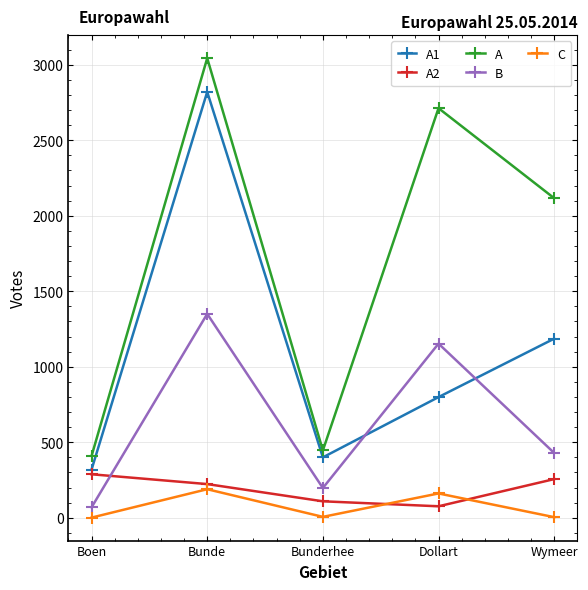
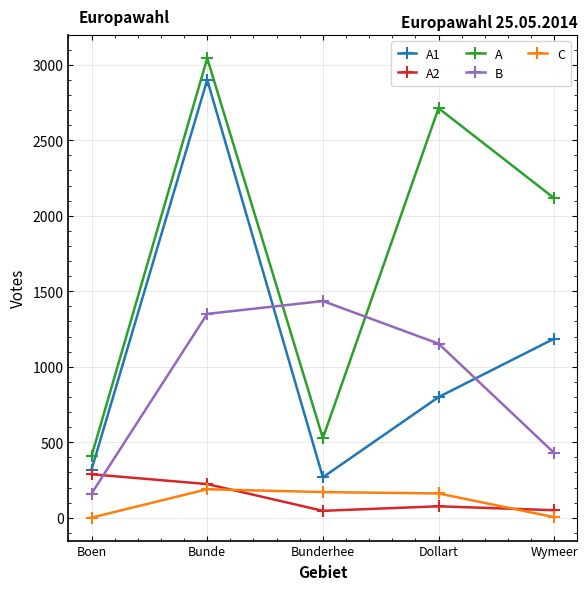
B, Boen: 70 -> 160
A1, Bunde: 2820 -> 2900
A1, Bunderhee: 400 -> 270
A2, Bunderhee: 110 -> 50
A, Bunderhee: 450 -> 530
B, Bunderhee: 200 -> 1440
C, Bunderhee: 10 -> 170
A2, Wymeer: 260 -> 50
